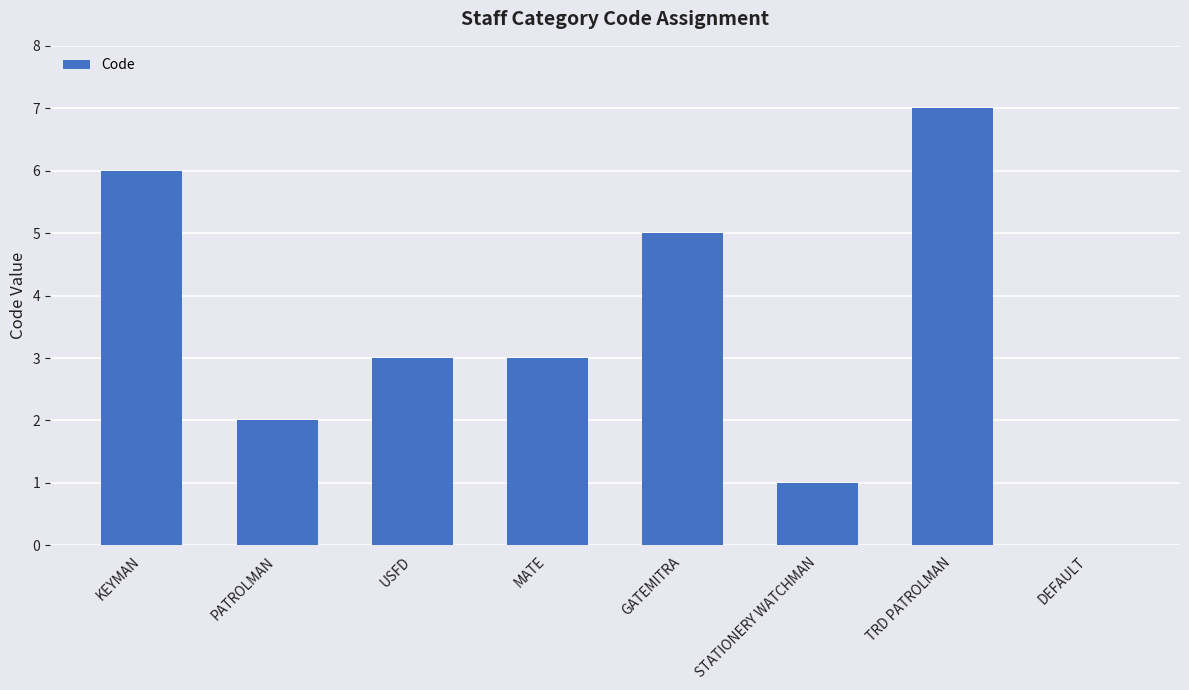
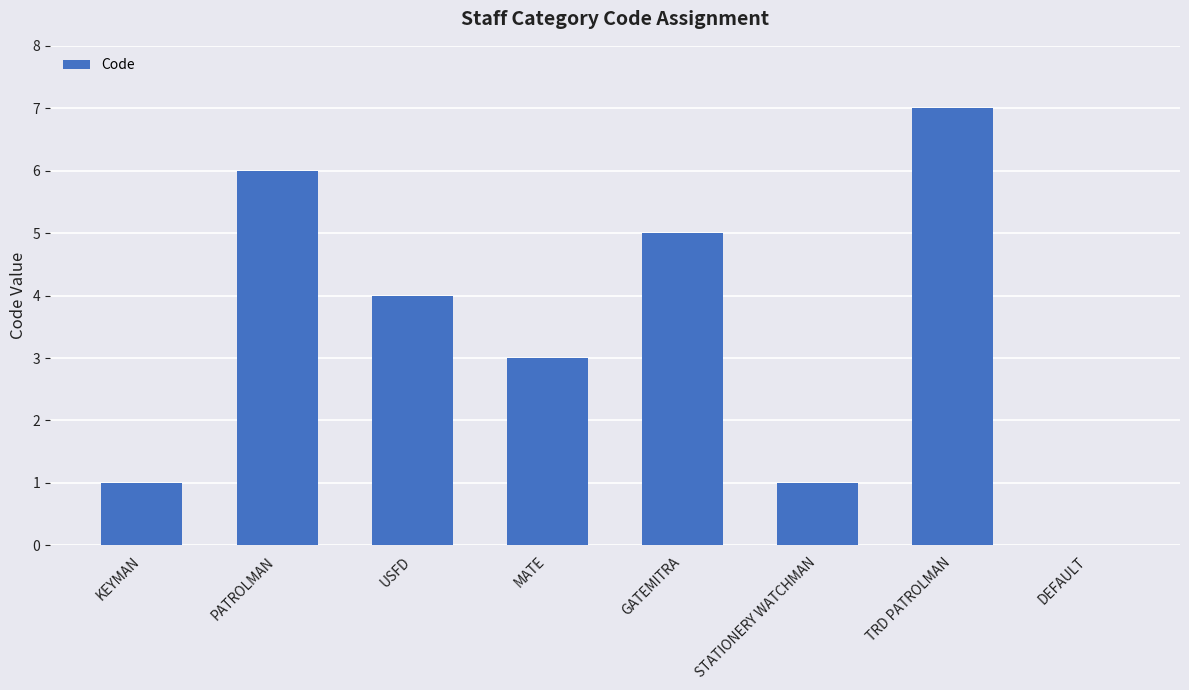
KEYMAN: 6 -> 1
PATROLMAN: 2 -> 6
USFD: 3 -> 4
